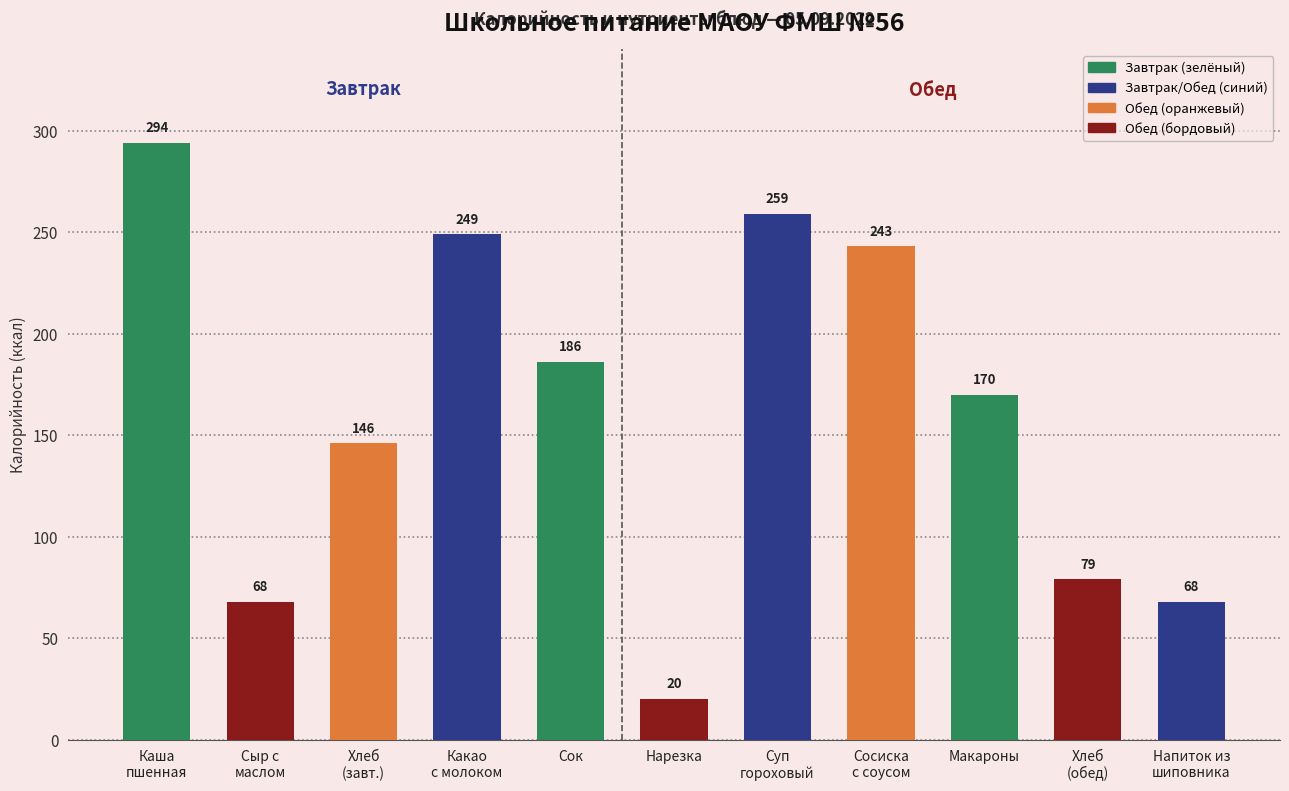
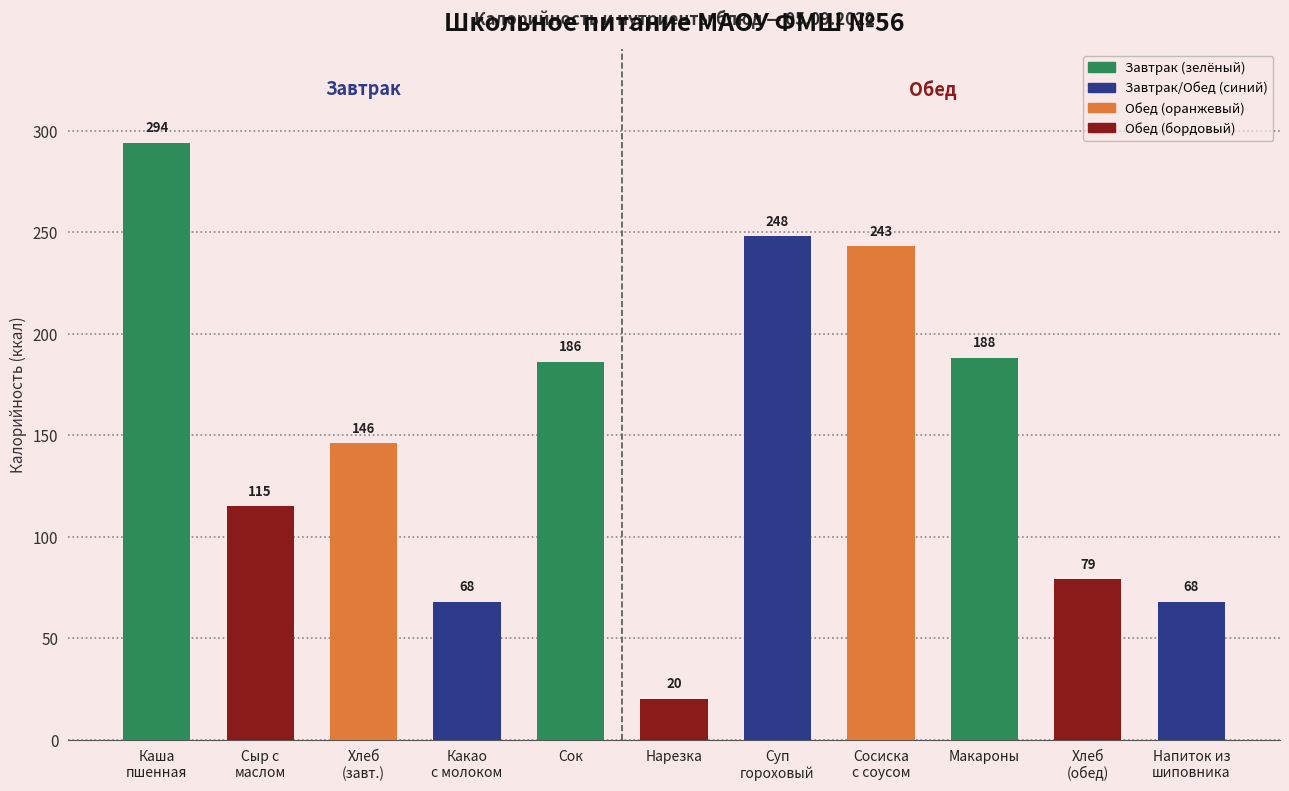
Сыр с маслом: 68 -> 115
Какао с молоком: 249 -> 68
Суп гороховый: 259 -> 248
Макароны: 170 -> 188
